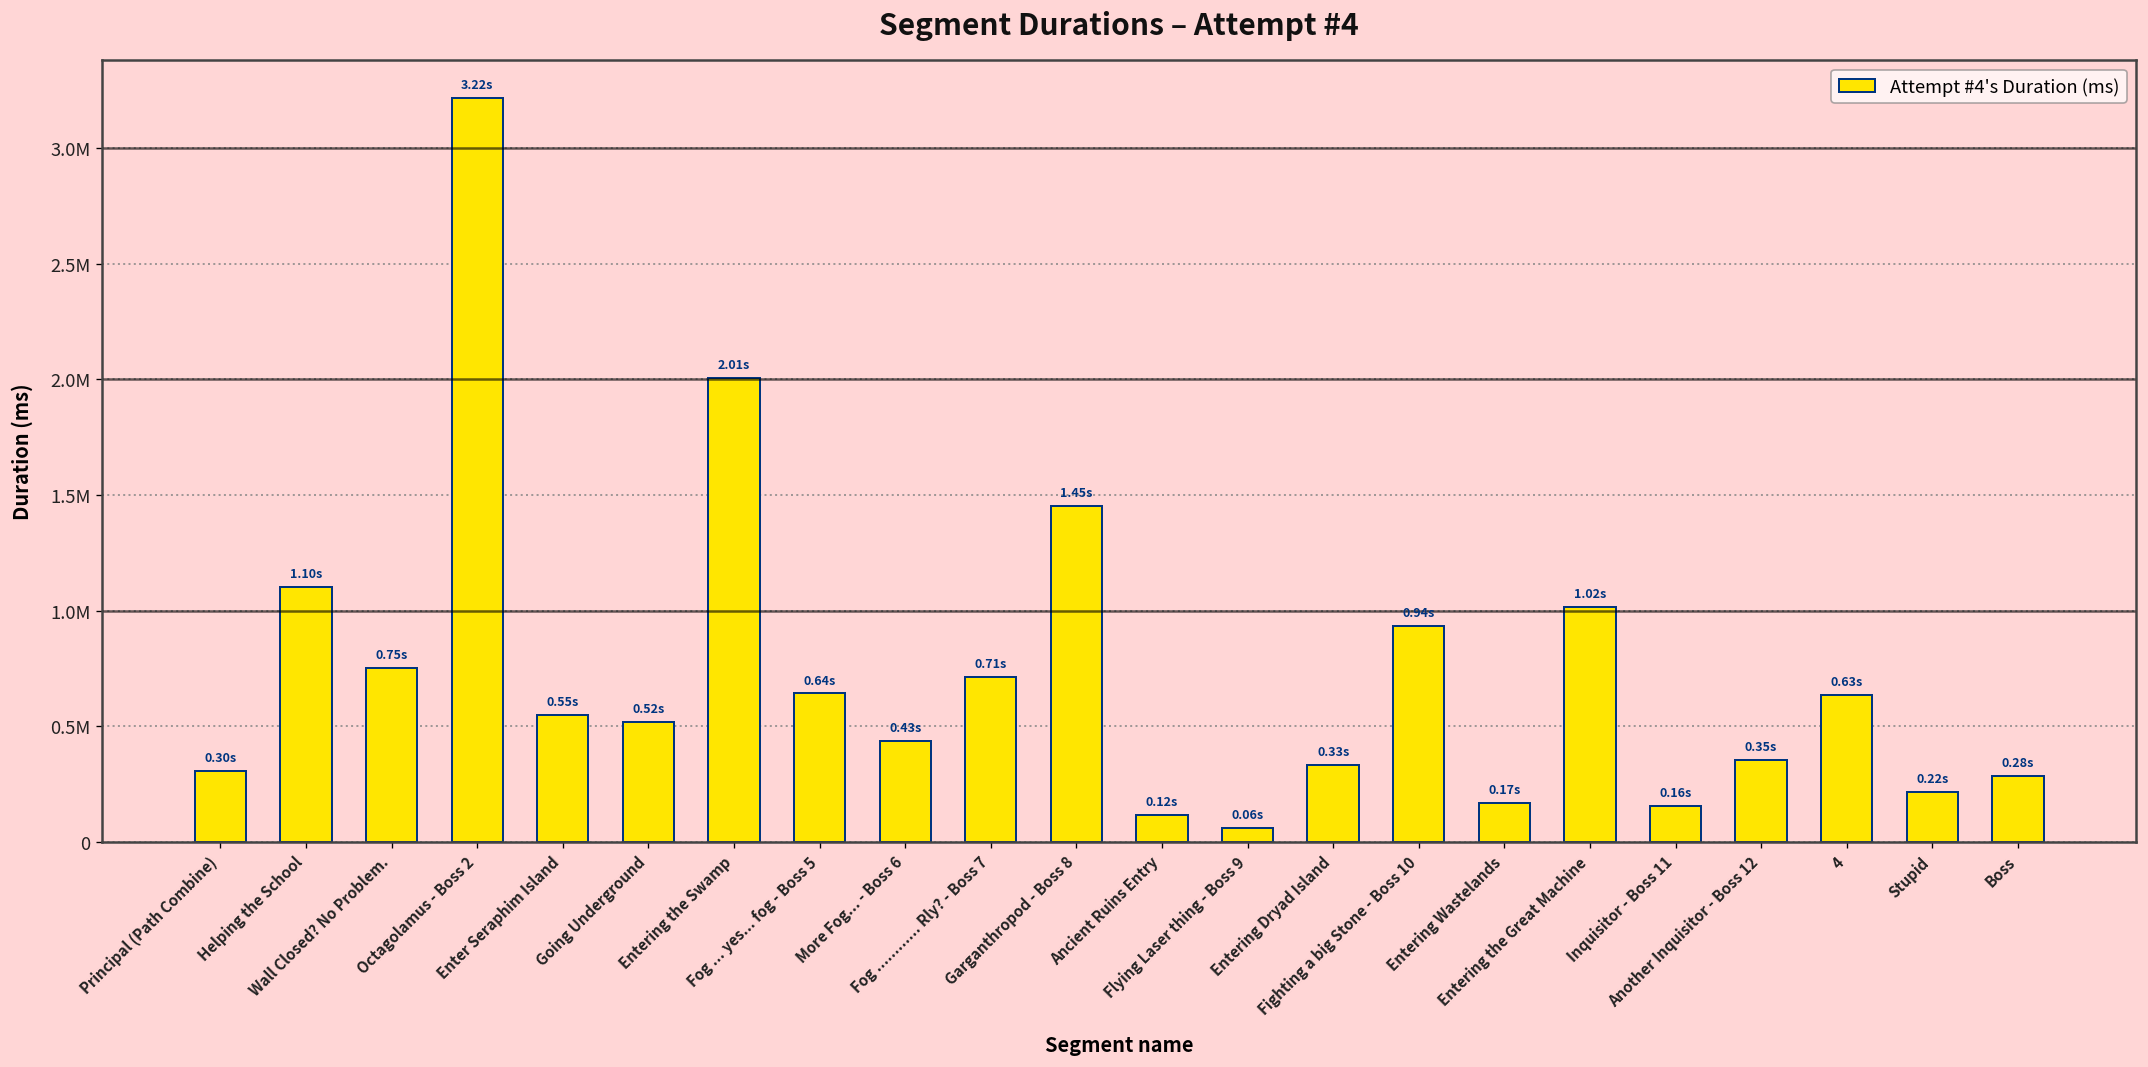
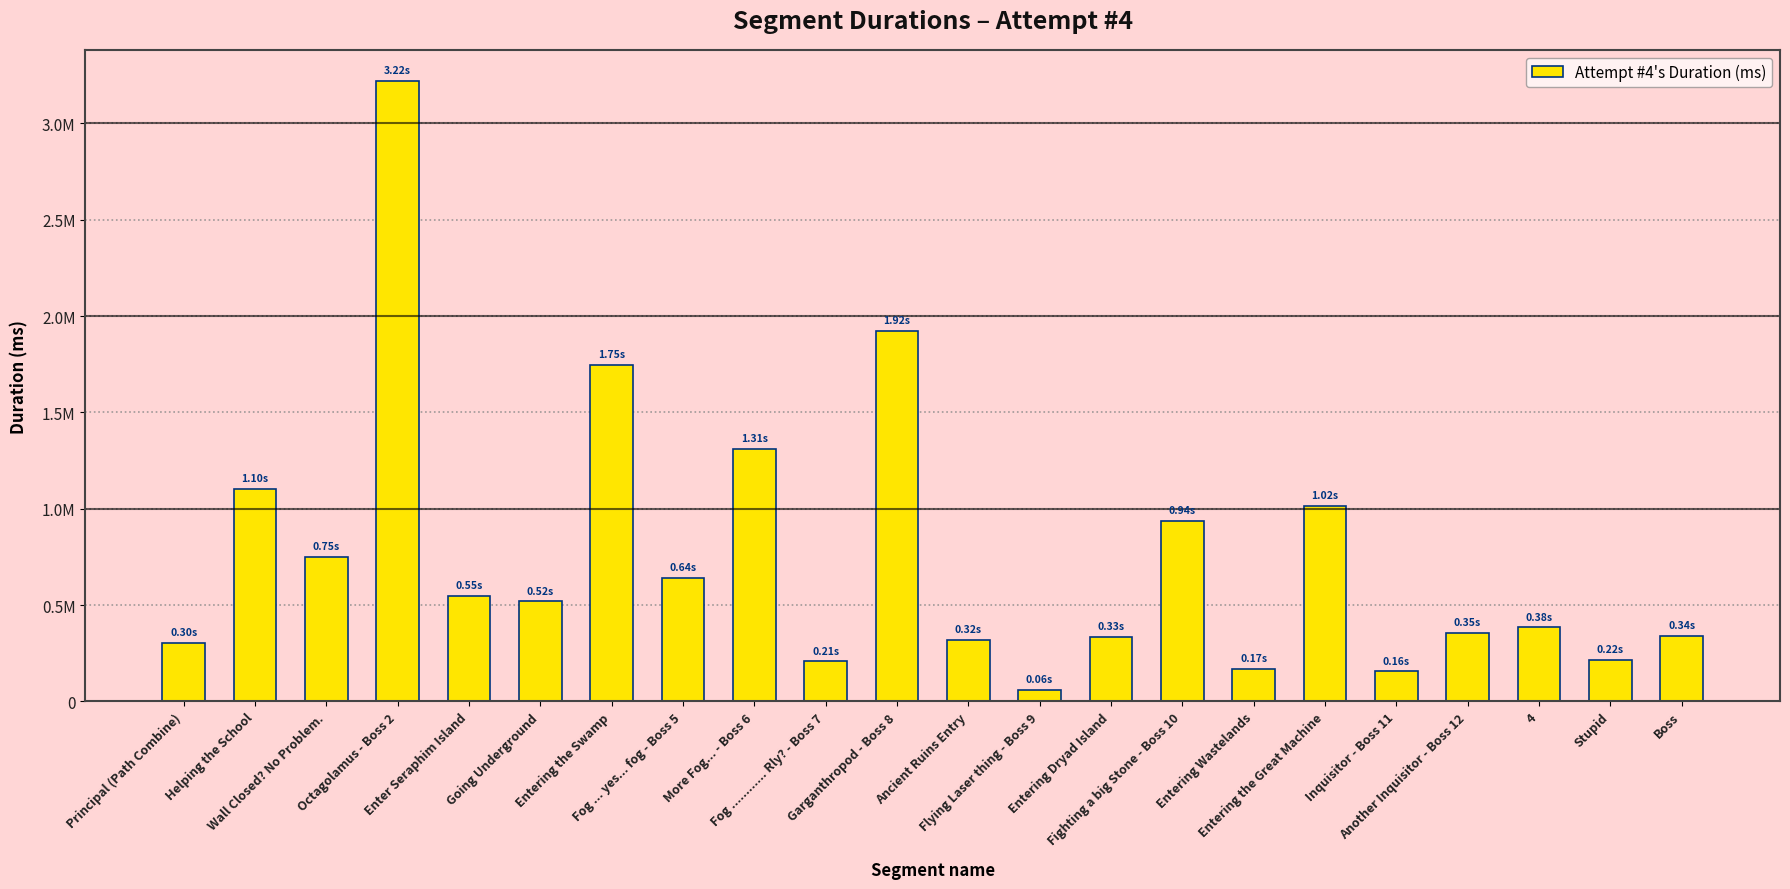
Entering the Swamp: 2.01s -> 1.75s
More Fog... - Boss 6: 0.43s -> 1.31s
Fog ............ Rly? - Boss 7: 0.71s -> 0.21s
Garganthropod - Boss 8: 1.45s -> 1.92s
Ancient Ruins Entry: 0.12s -> 0.32s
4: 0.63s -> 0.38s
Boss: 0.28s -> 0.34s
